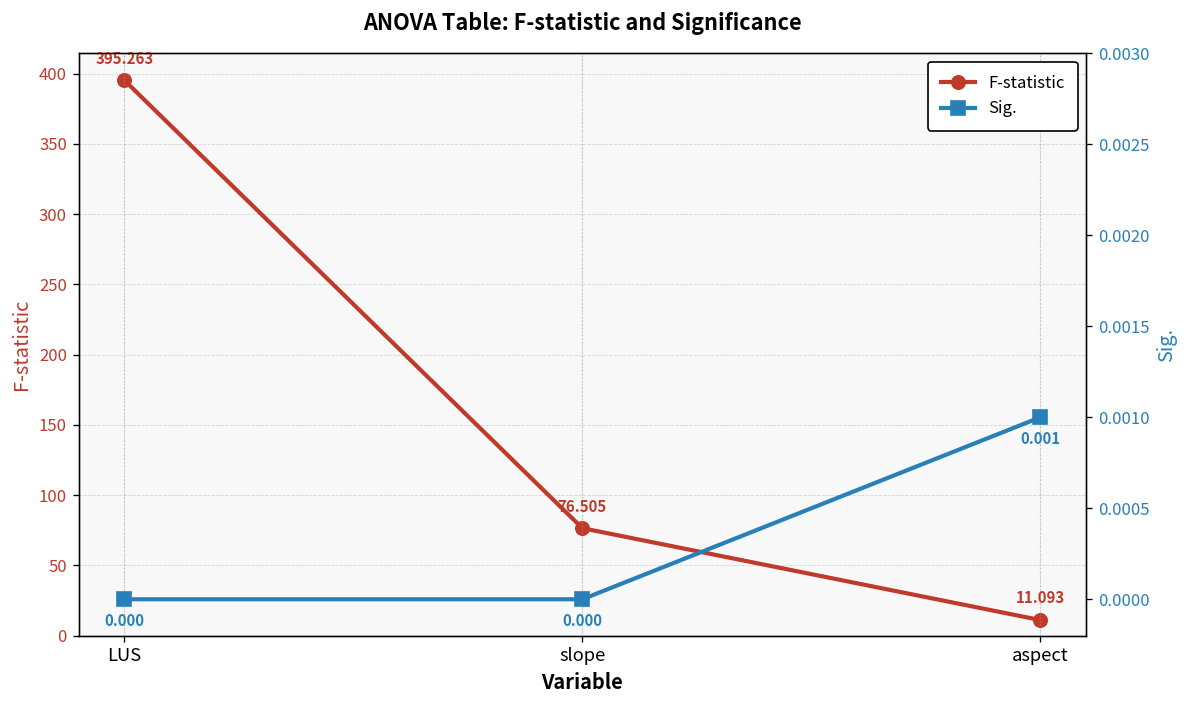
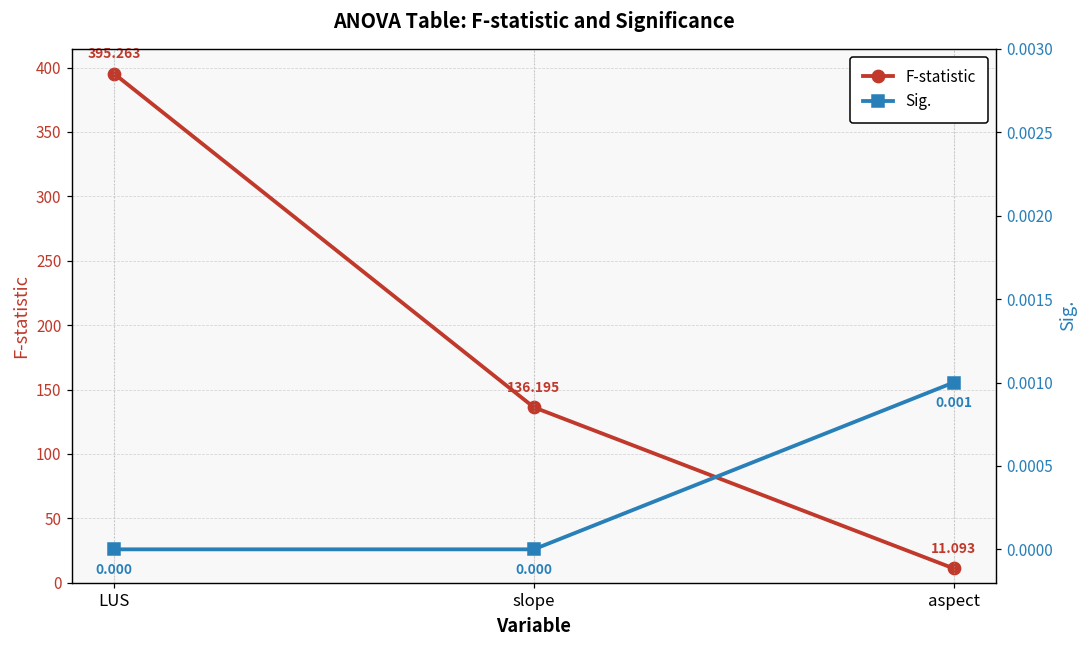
F-statistic, slope: 76.505 -> 136.195
